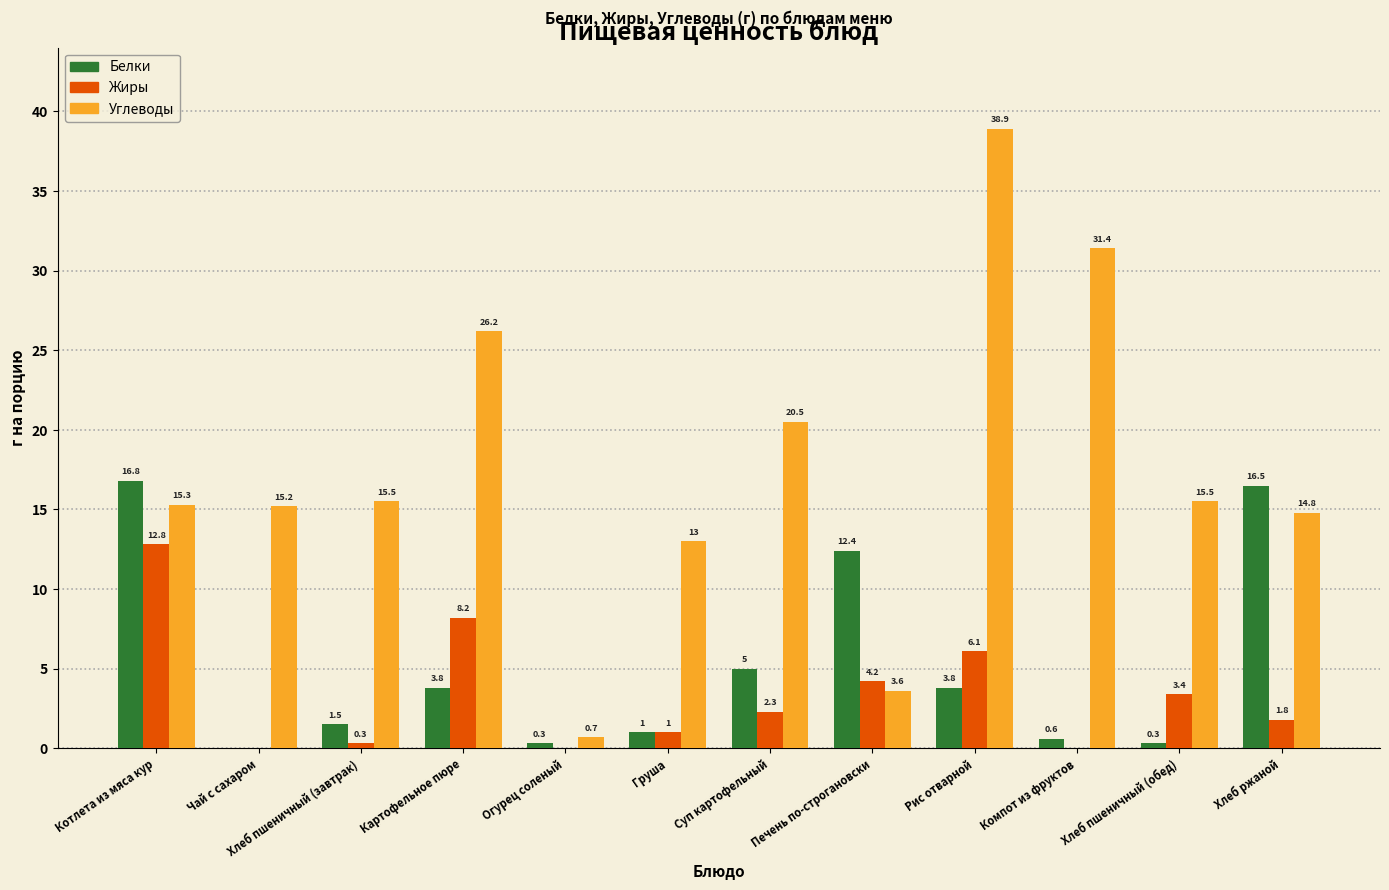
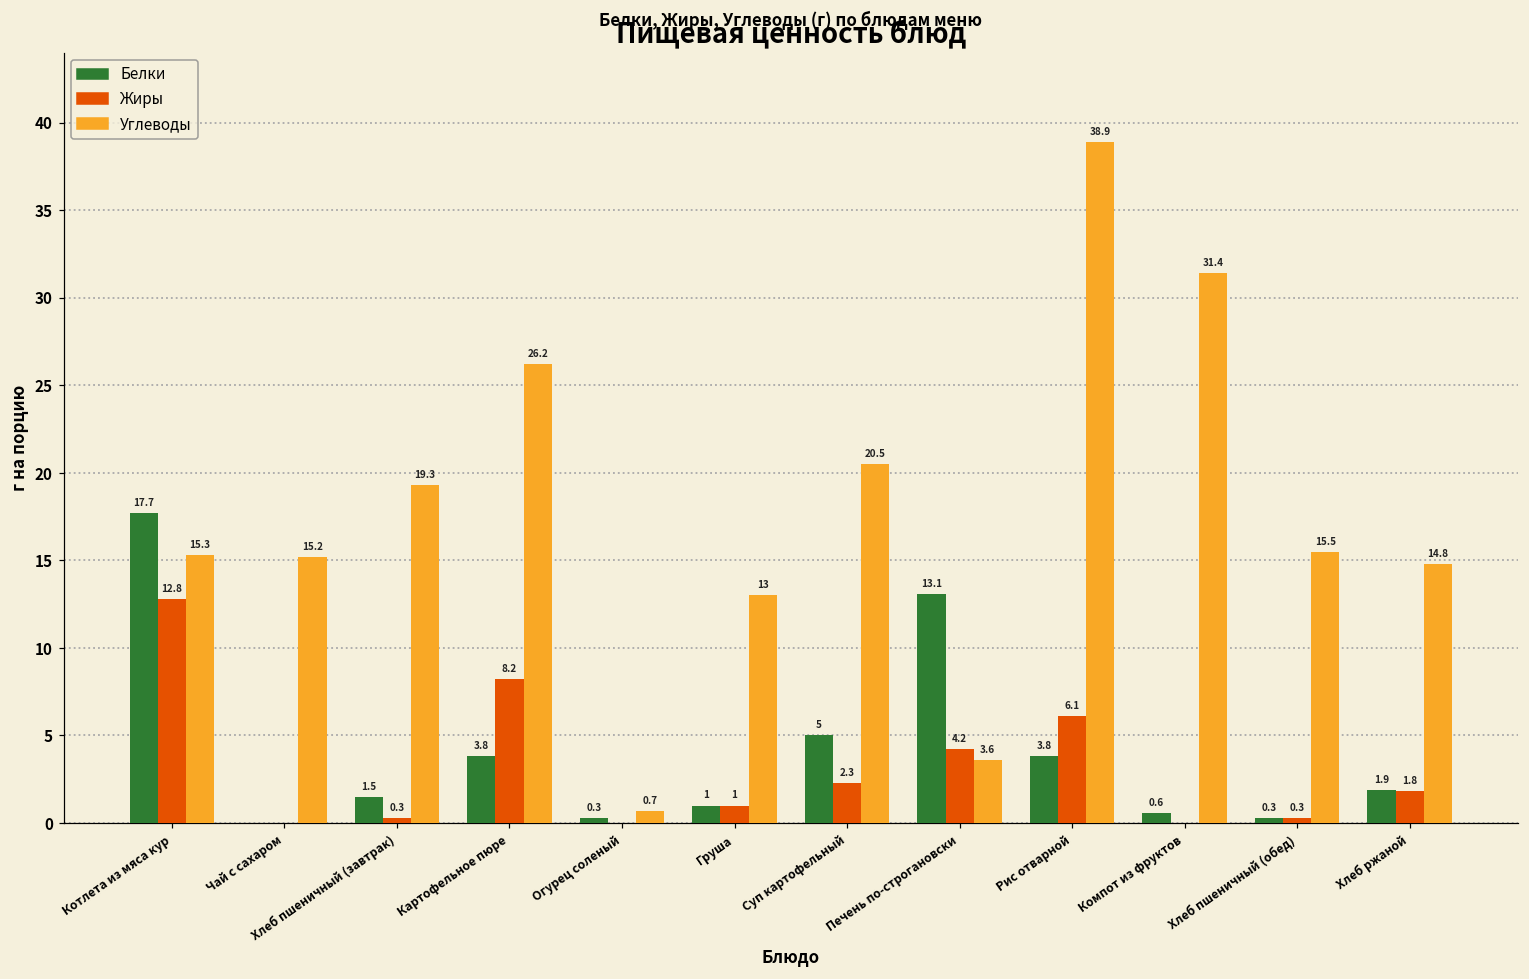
Белки, Котлета из мяса кур: 16.8 -> 17.7
Углеводы, Хлеб пшеничный (завтрак): 15.5 -> 19.3
Белки, Печень по-строгановски: 12.4 -> 13.1
Жиры, Хлеб пшеничный (обед): 3.4 -> 0.3
Белки, Хлеб ржаной: 16.5 -> 1.9
